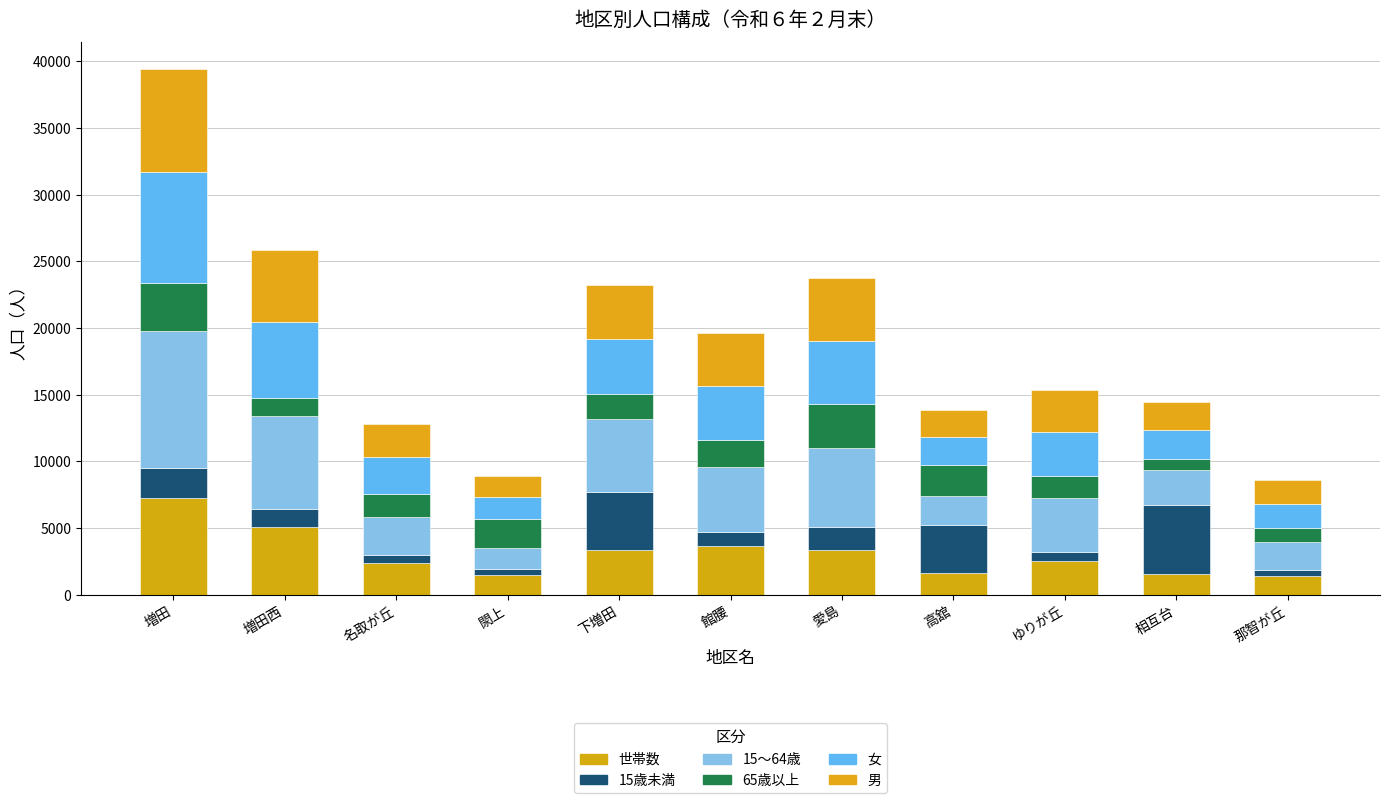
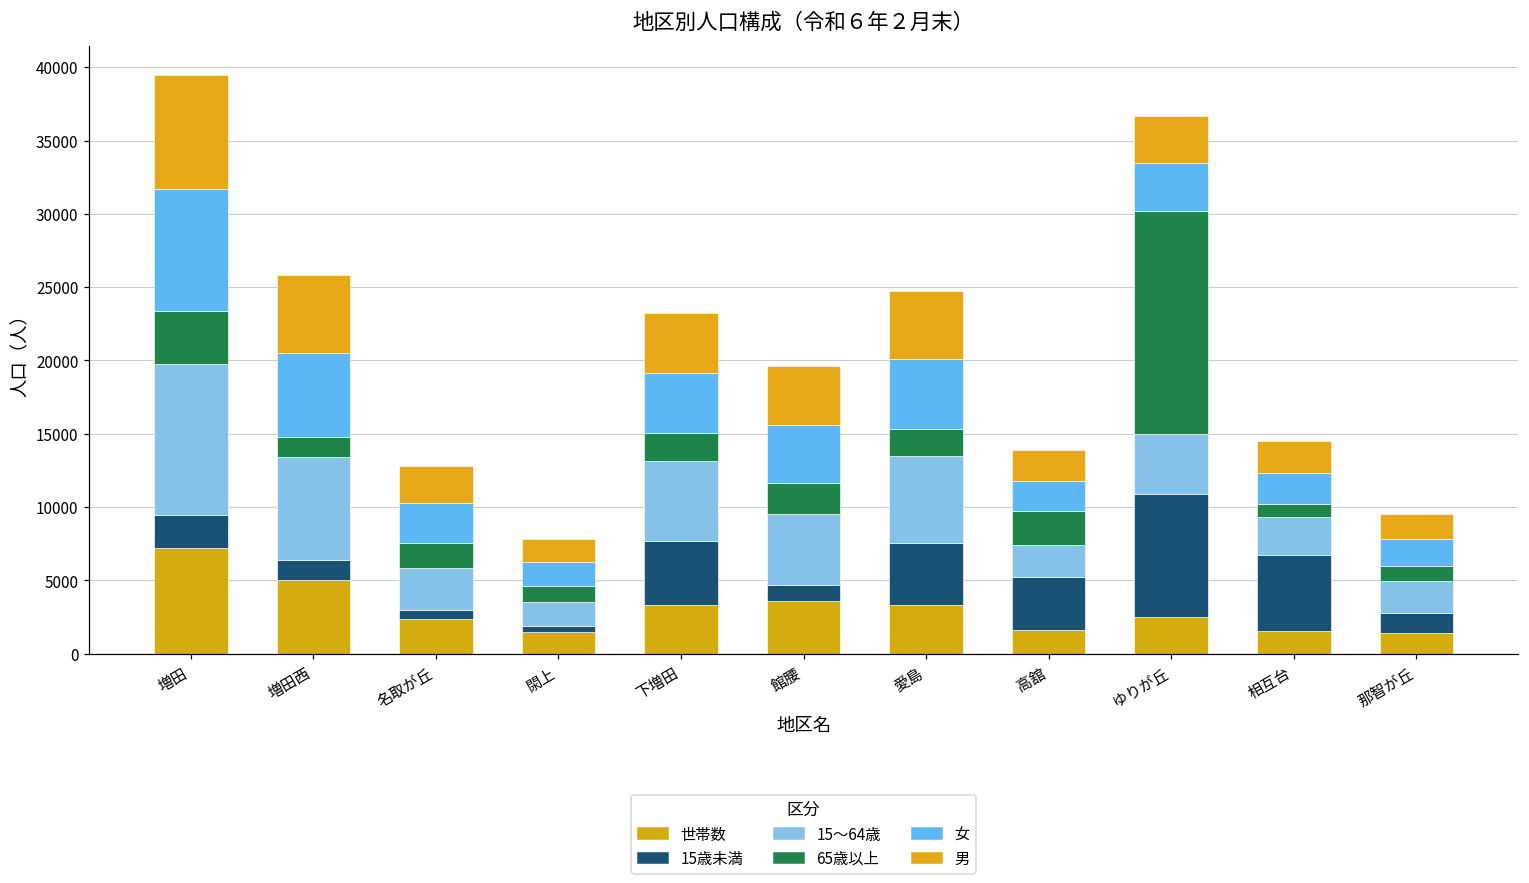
65歳以上, 閖上: 2200 -> 1100
15歳未満, 愛島: 1700 -> 4200
65歳以上, 愛島: 3300 -> 1800
15歳未満, ゆりが丘: 700 -> 8400
65歳以上, ゆりが丘: 1700 -> 15200
15歳未満, 那智が丘: 400 -> 1400
